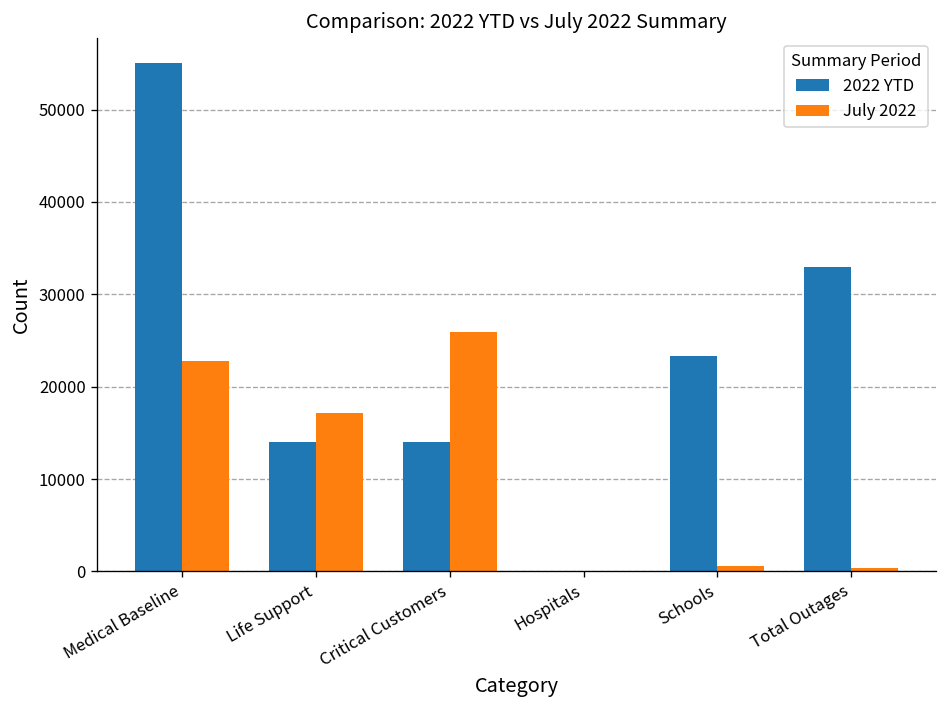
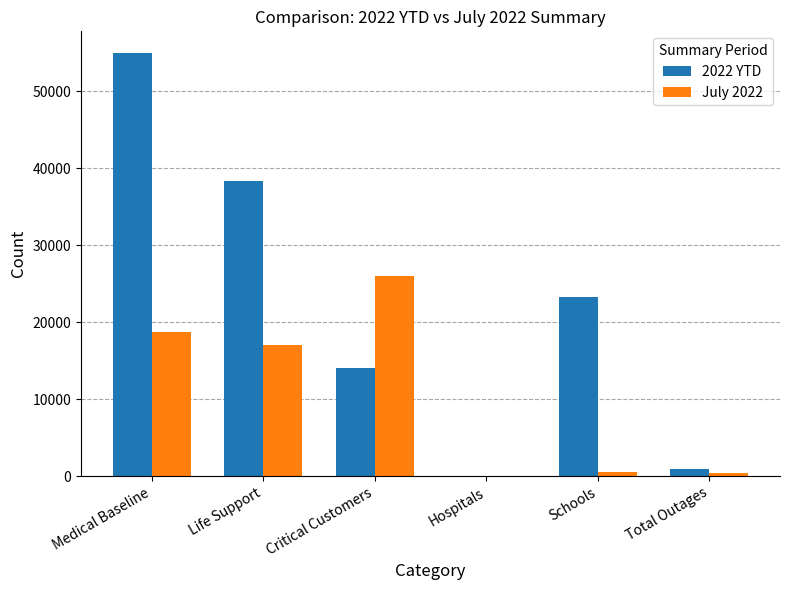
July 2022, Medical Baseline: 23000 -> 19000
2022 YTD, Life Support: 14000 -> 38000
2022 YTD, Total Outages: 33000 -> 1000
